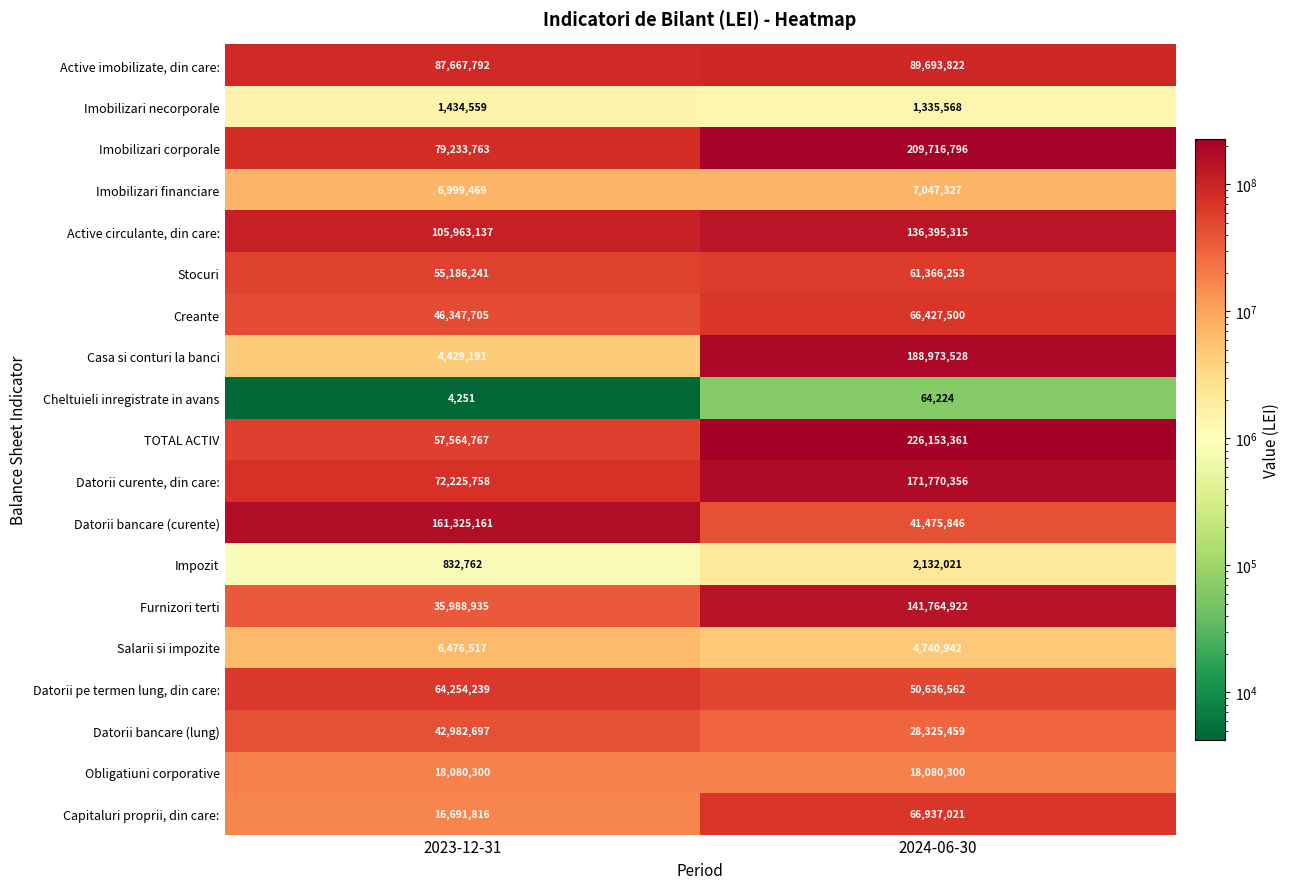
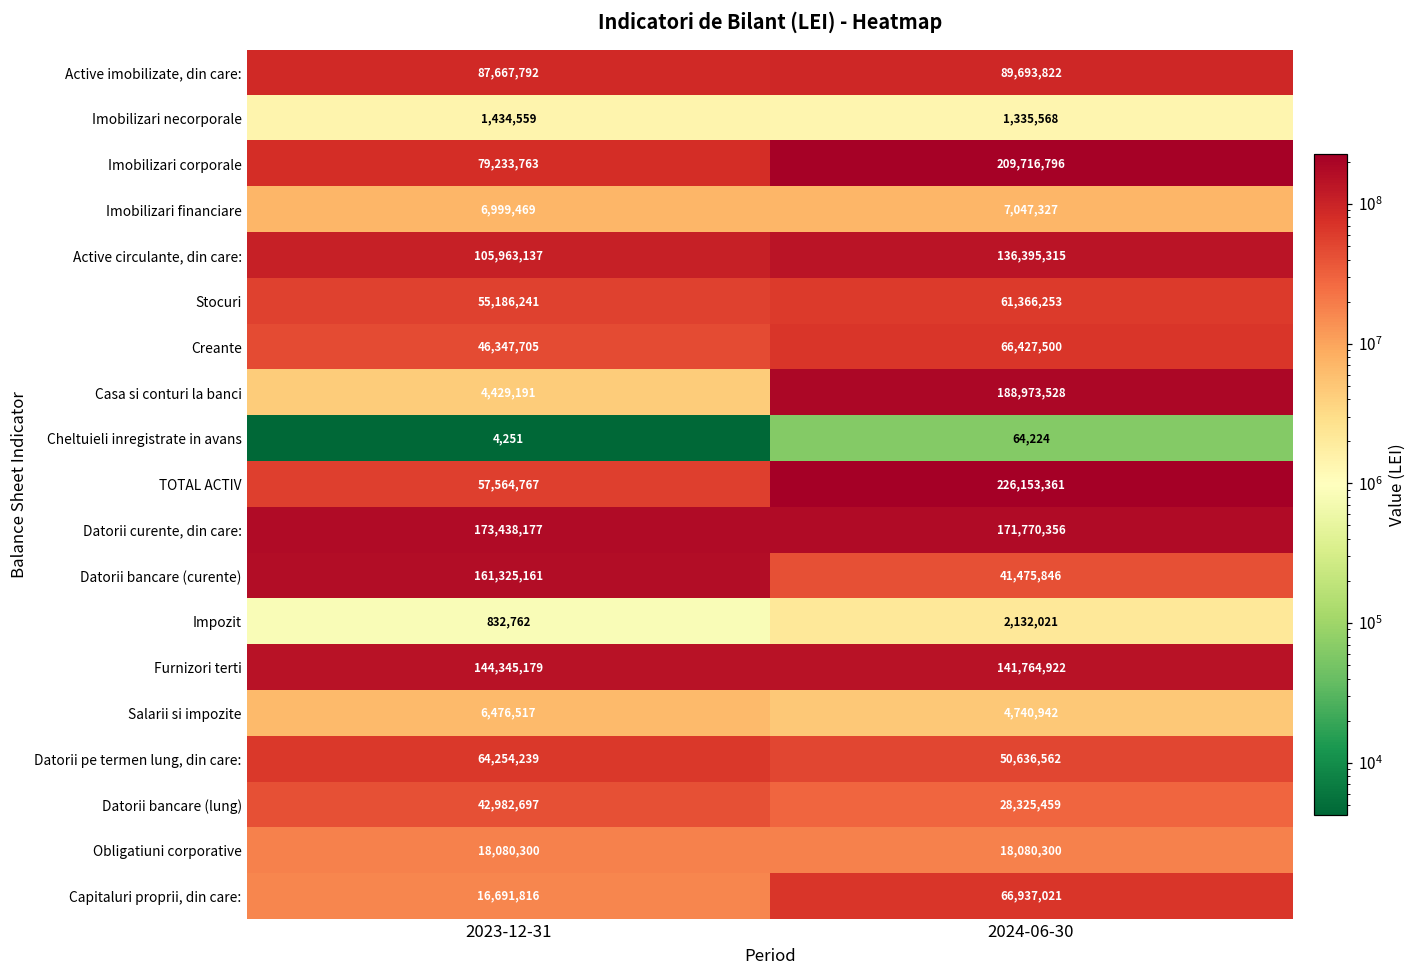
Datorii curente, din care:, 2023-12-31: 72,225,758 -> 173,438,177
Furnizori terti, 2023-12-31: 35,988,935 -> 144,345,179
